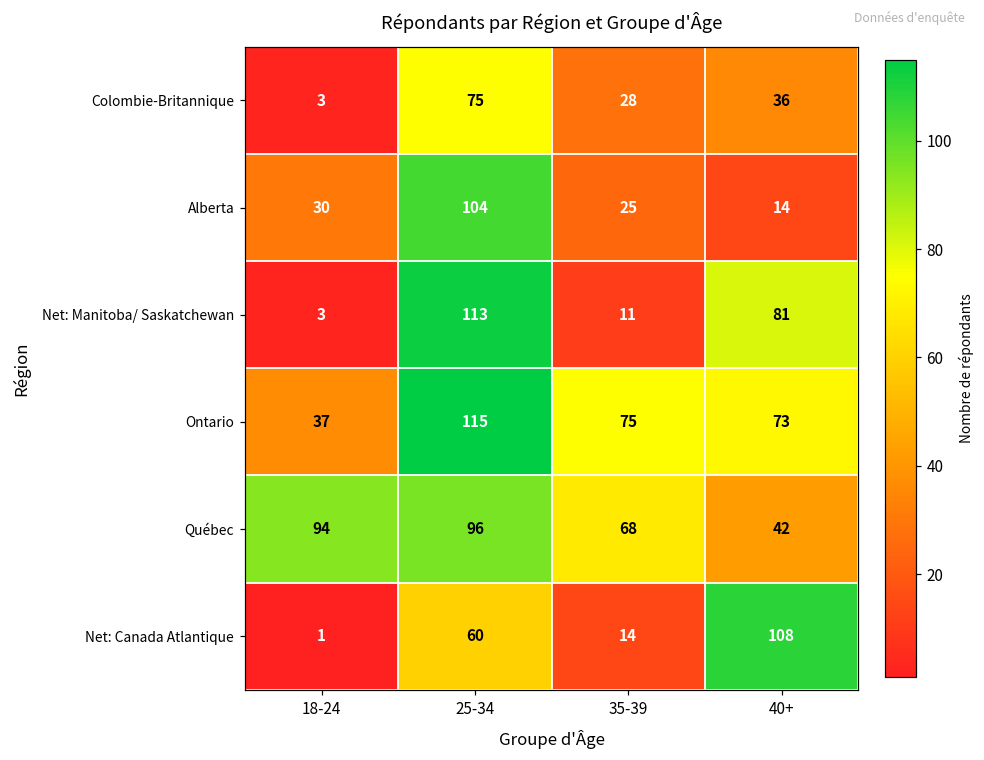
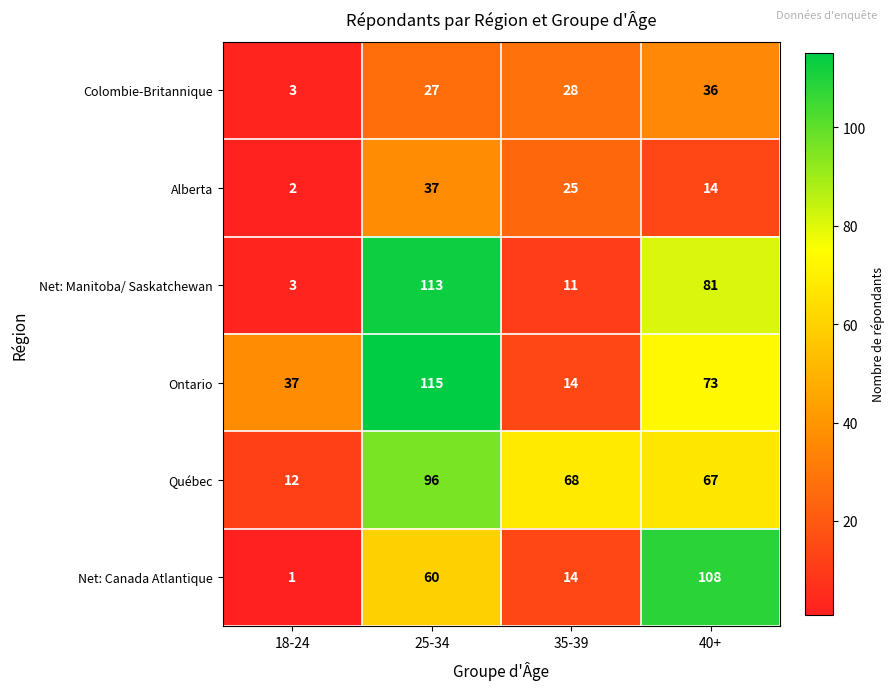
Colombie-Britannique, 25-34: 75 -> 27
Alberta, 18-24: 30 -> 2
Alberta, 25-34: 104 -> 37
Ontario, 35-39: 75 -> 14
Québec, 18-24: 94 -> 12
Québec, 40+: 42 -> 67
